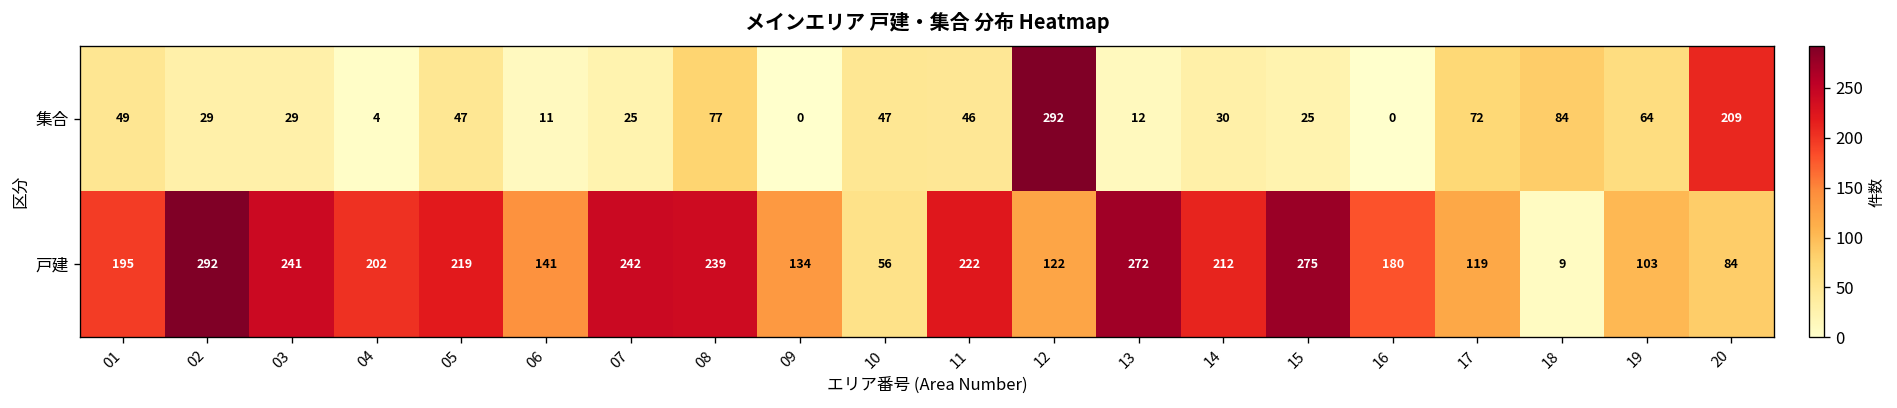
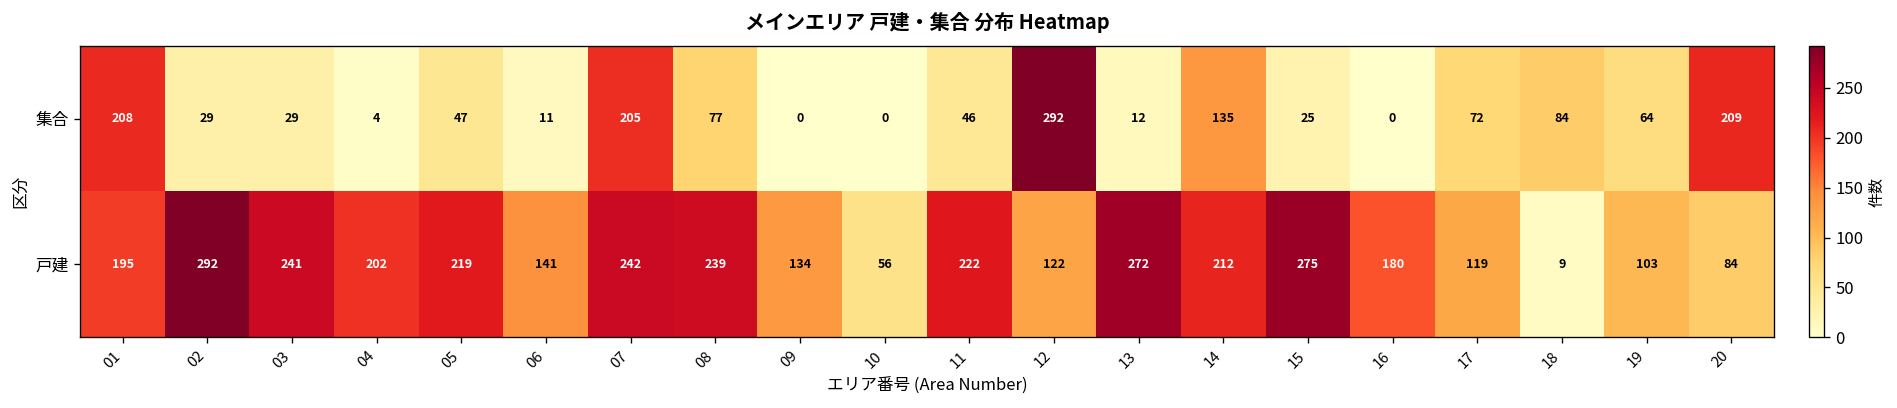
集合, 01: 49 -> 208
集合, 07: 25 -> 205
集合, 10: 47 -> 0
集合, 14: 30 -> 135
